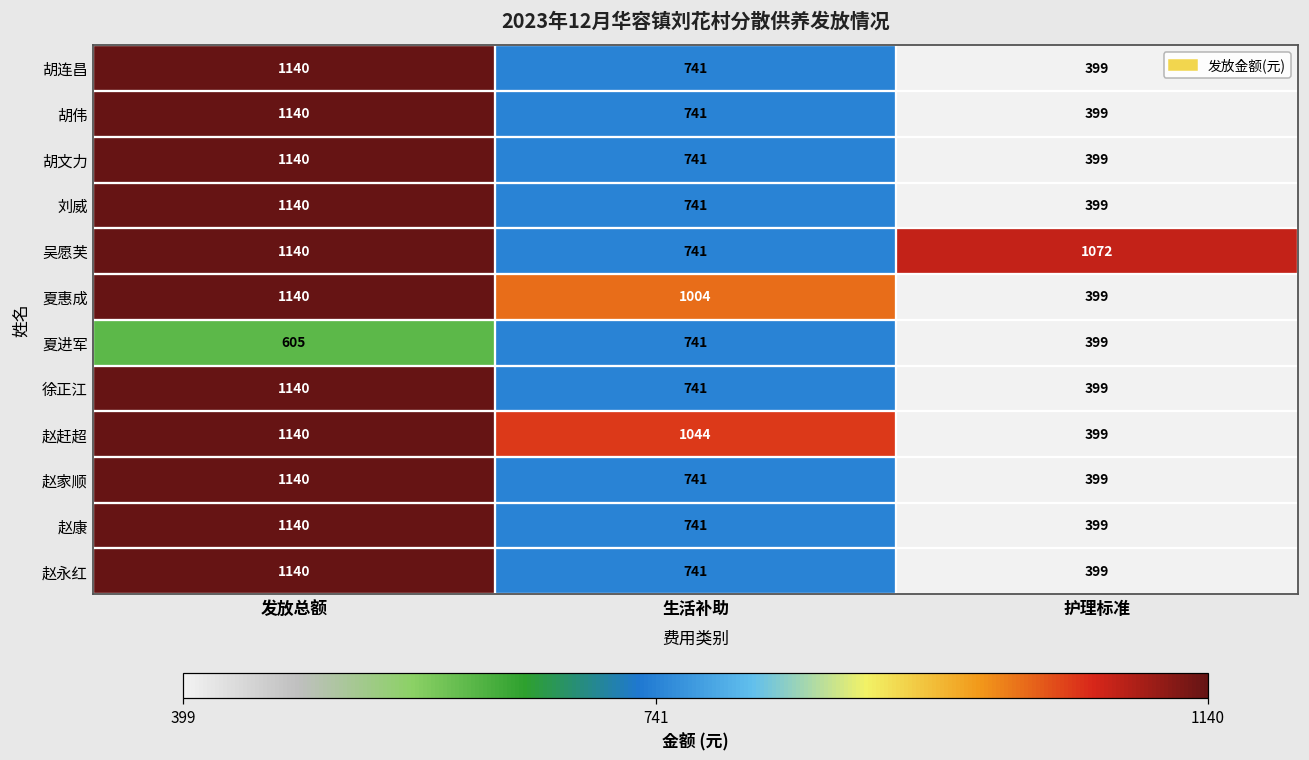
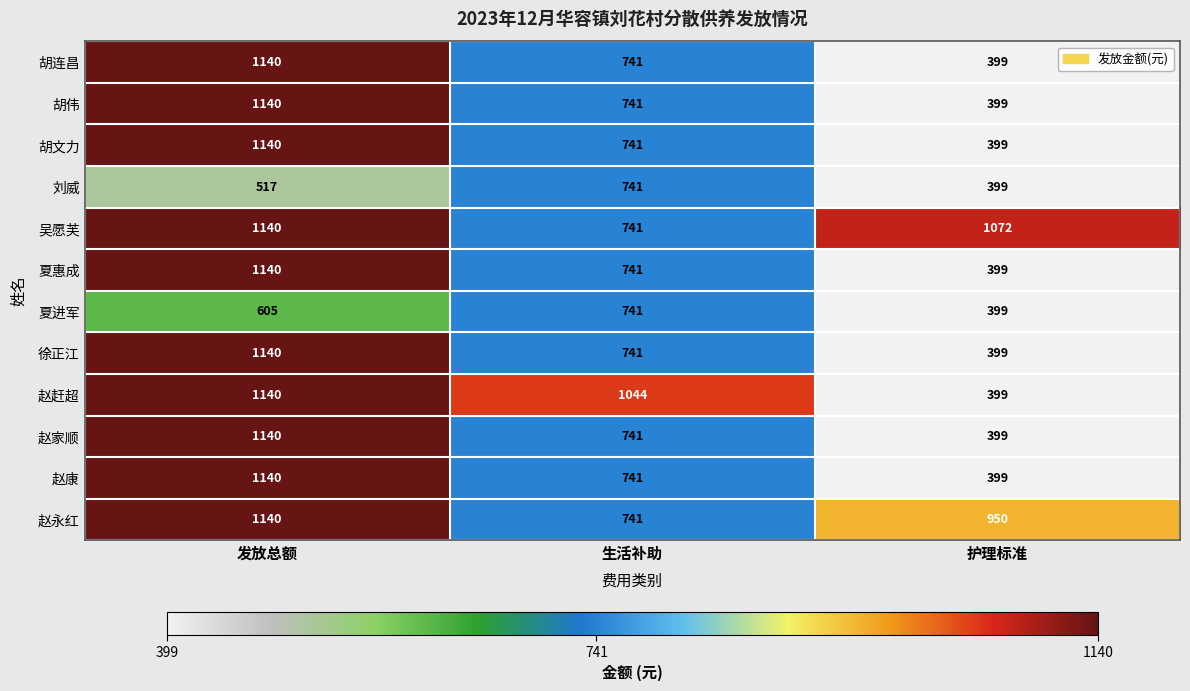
刘威, 发放总额: 1140 -> 517
夏惠成, 生活补助: 1004 -> 741
赵永红, 护理标准: 399 -> 950
